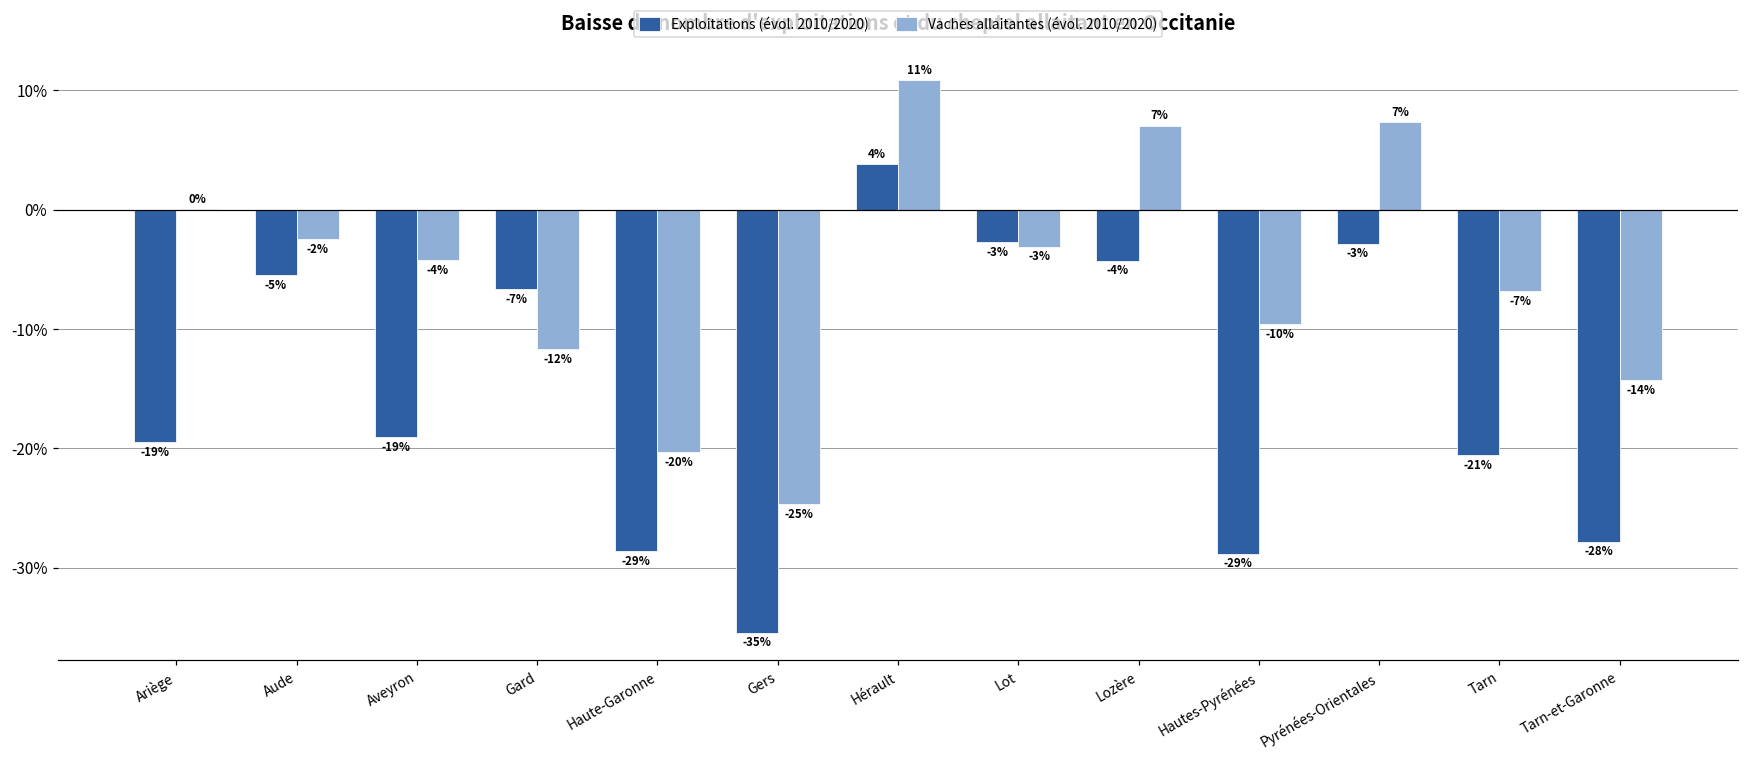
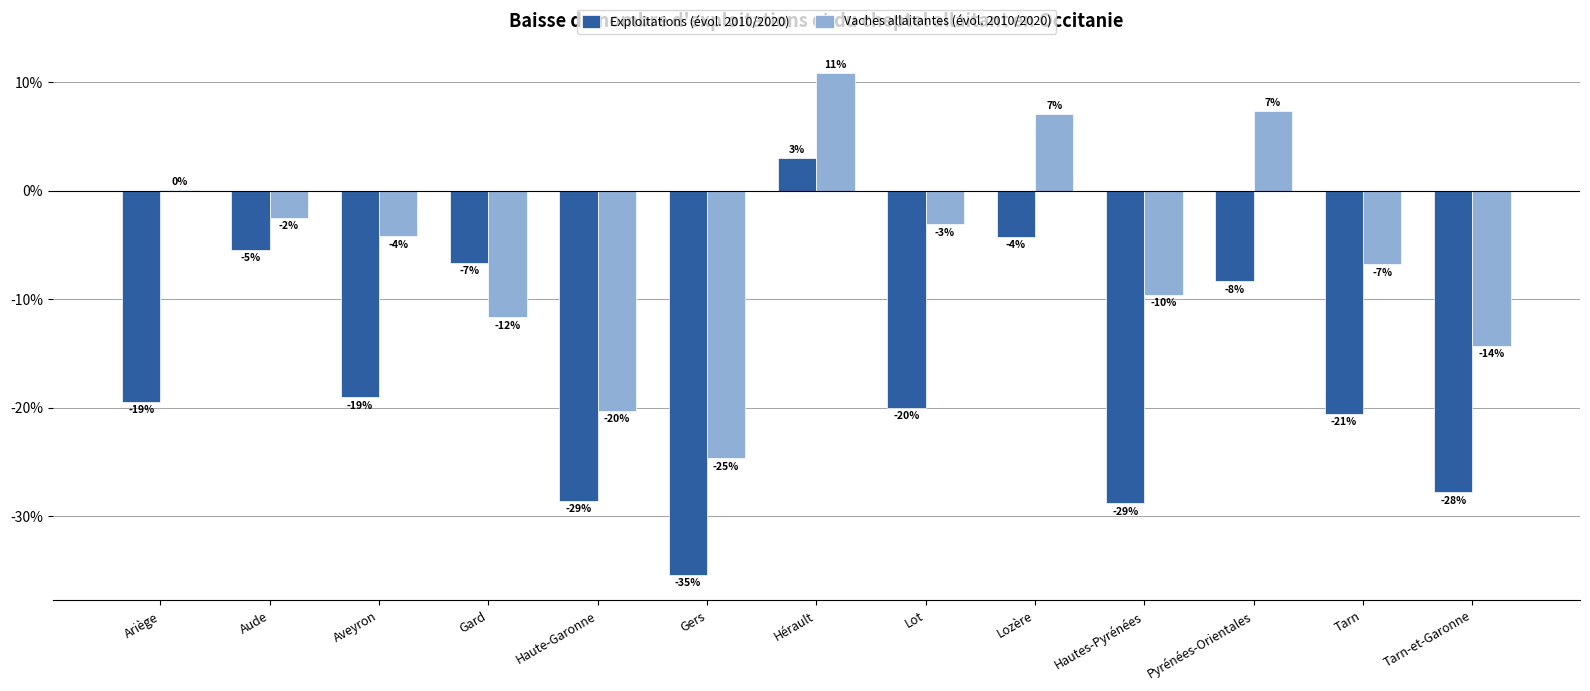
Exploitations (évol. 2010/2020), Hérault: 4% -> 3%
Exploitations (évol. 2010/2020), Lot: -3% -> -20%
Exploitations (évol. 2010/2020), Pyrénées-Orientales: -3% -> -8%
